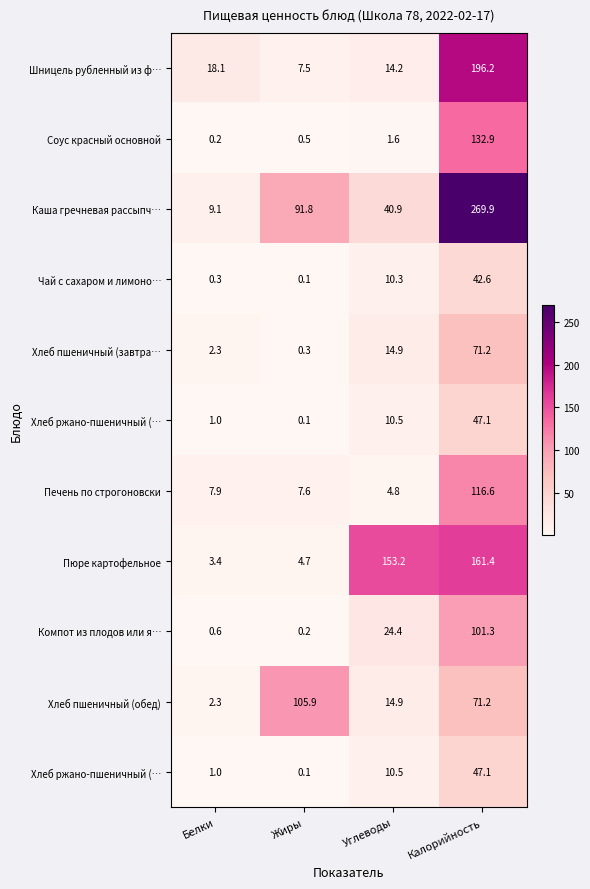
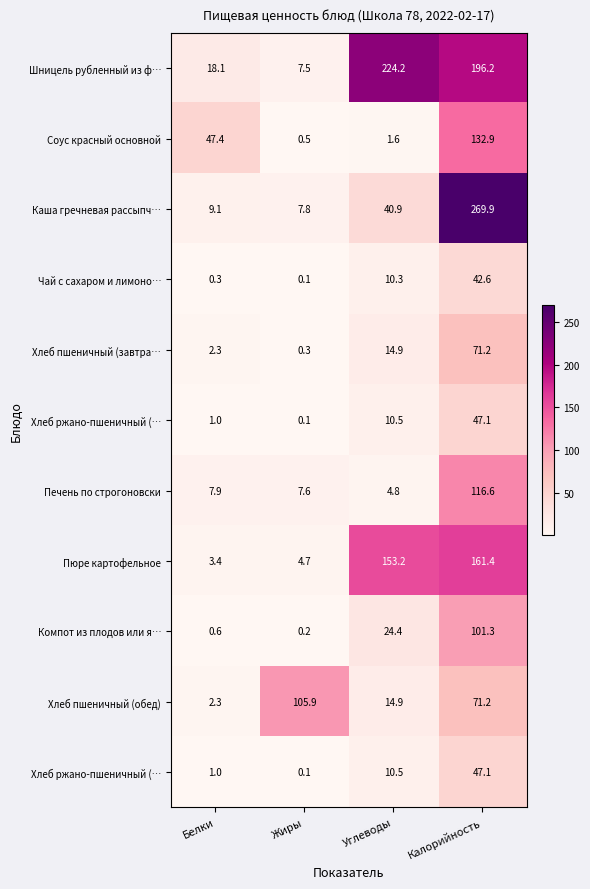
Шницель рубленный из ф…, Углеводы: 14.2 -> 224.2
Соус красный основной, Белки: 0.2 -> 47.4
Каша гречневая рассыпч…, Жиры: 91.8 -> 7.8
